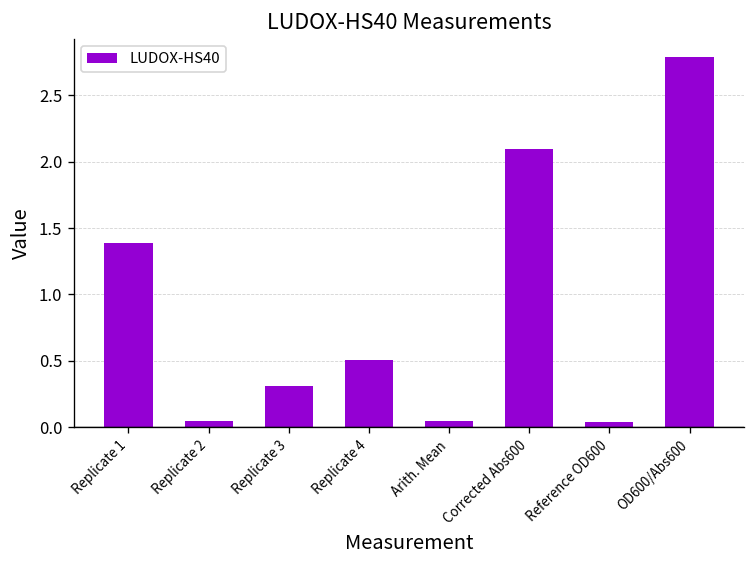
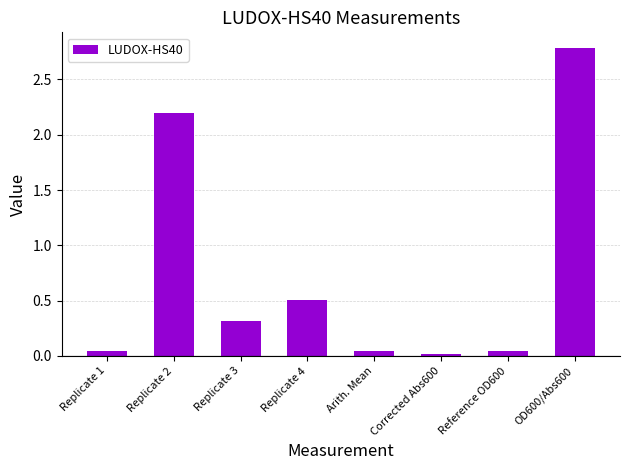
Replicate 1: 1.39 -> 0.04
Replicate 2: 0.04 -> 2.20
Corrected Abs600: 2.09 -> 0.02
